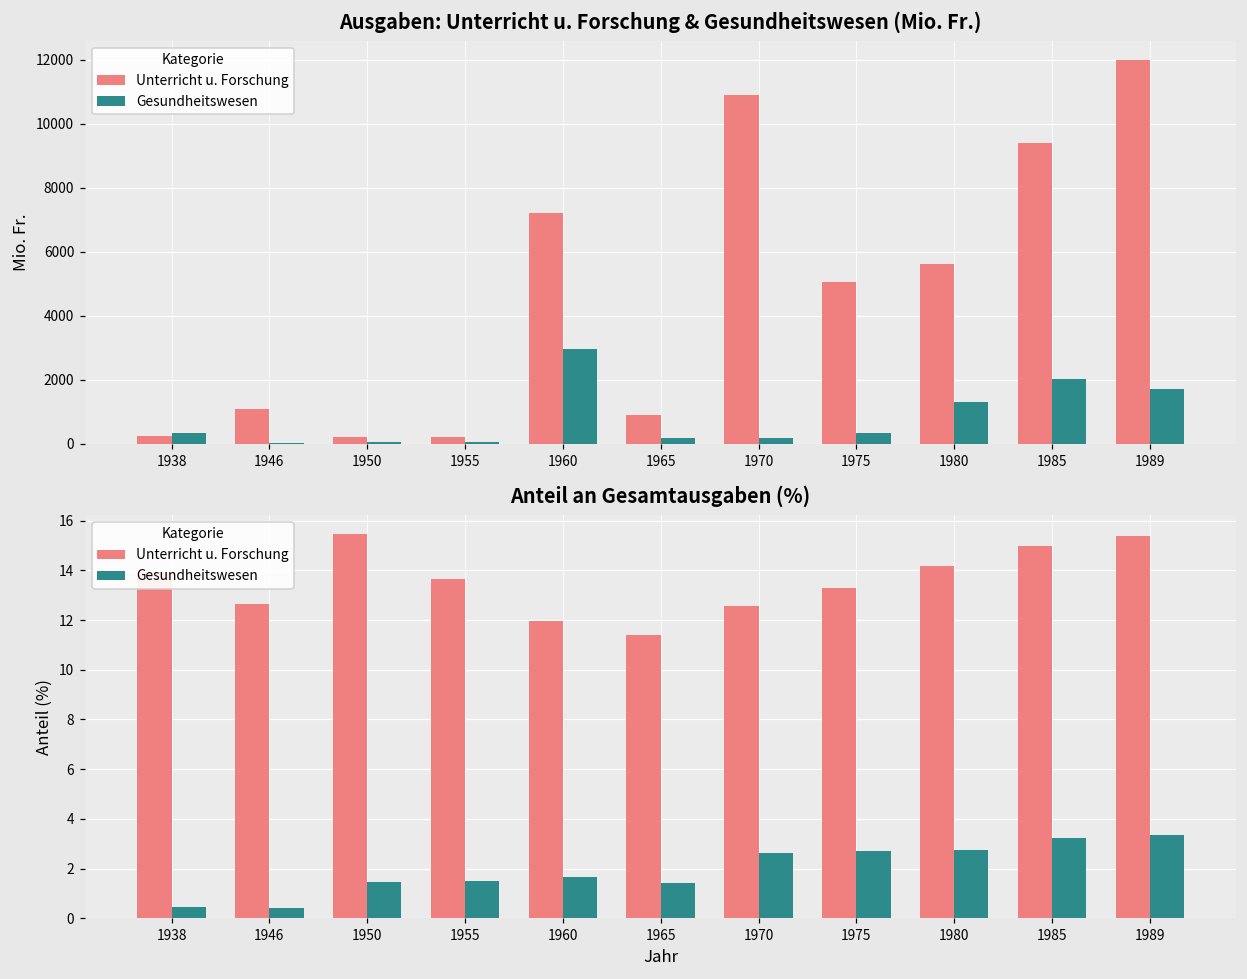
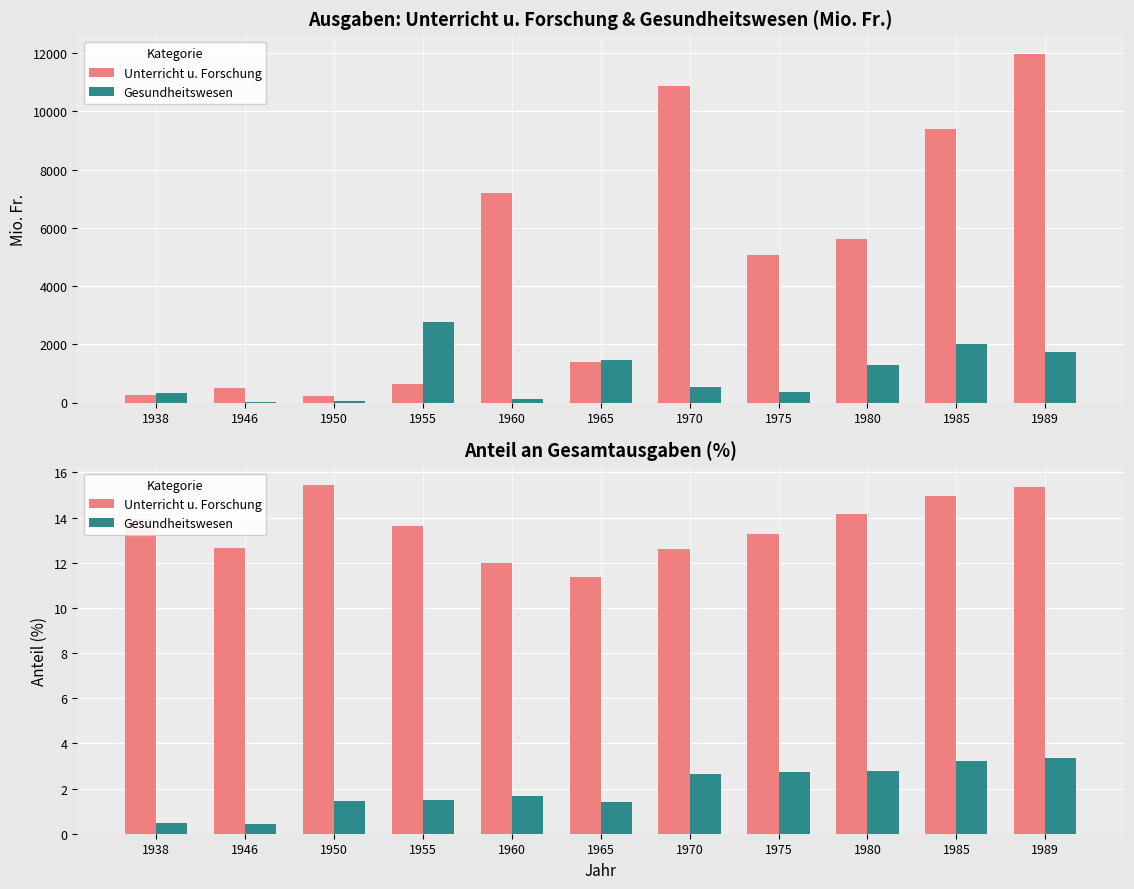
Ausgaben: Unterricht u. Forschung & Gesundheitswesen (Mio. Fr.), Unterricht u. Forschung, 1946: 1100 -> 500
Ausgaben: Unterricht u. Forschung & Gesundheitswesen (Mio. Fr.), Unterricht u. Forschung, 1955: 200 -> 600
Ausgaben: Unterricht u. Forschung & Gesundheitswesen (Mio. Fr.), Gesundheitswesen, 1955: 100 -> 2800
Ausgaben: Unterricht u. Forschung & Gesundheitswesen (Mio. Fr.), Gesundheitswesen, 1960: 3000 -> 100
Ausgaben: Unterricht u. Forschung & Gesundheitswesen (Mio. Fr.), Unterricht u. Forschung, 1965: 900 -> 1400
Ausgaben: Unterricht u. Forschung & Gesundheitswesen (Mio. Fr.), Gesundheitswesen, 1965: 200 -> 1500
Ausgaben: Unterricht u. Forschung & Gesundheitswesen (Mio. Fr.), Gesundheitswesen, 1970: 200 -> 500
